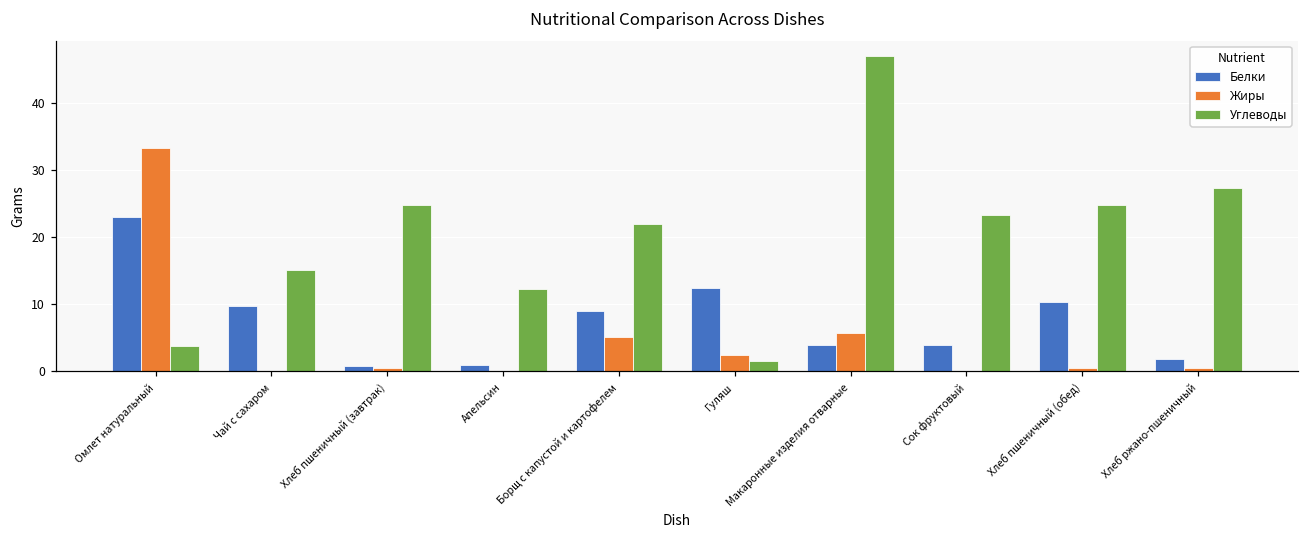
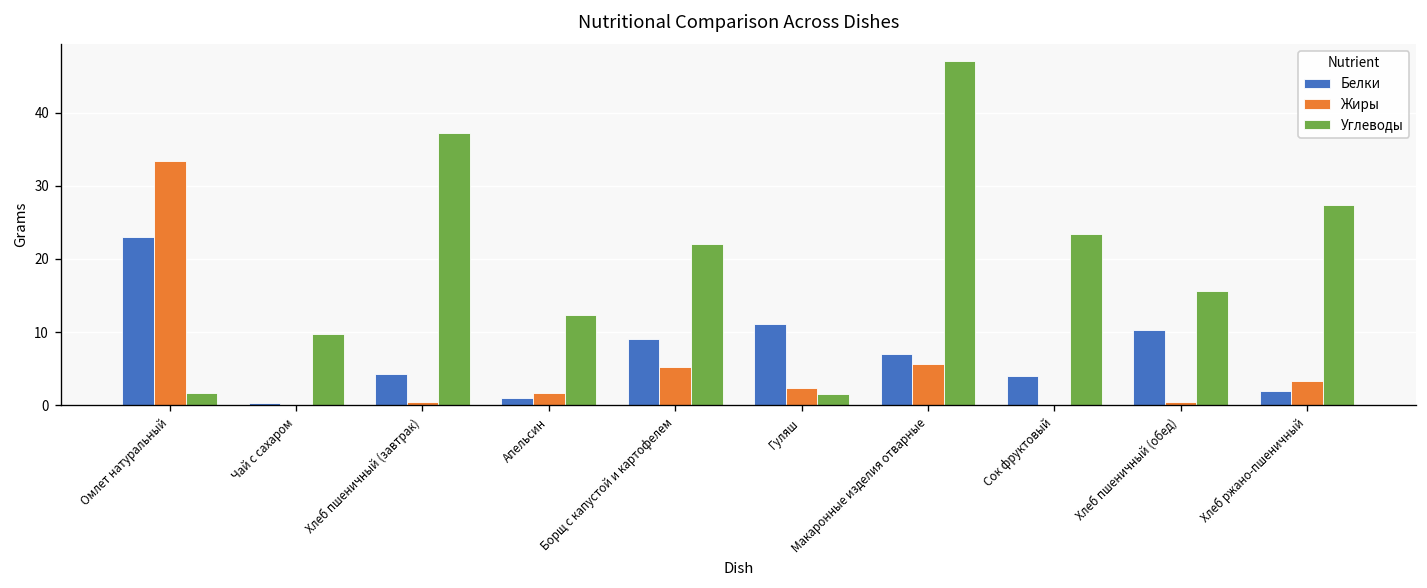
Углеводы, Омлет натуральный: 4 -> 2
Белки, Чай с сахаром: 10 -> 0
Углеводы, Чай с сахаром: 15 -> 10
Белки, Хлеб пшеничный (завтрак): 1 -> 4
Углеводы, Хлеб пшеничный (завтрак): 25 -> 37
Жиры, Апельсин: 0 -> 2
Белки, Гуляш: 13 -> 11
Белки, Макаронные изделия отварные: 4 -> 7
Углеводы, Хлеб пшеничный (обед): 25 -> 16
Жиры, Хлеб ржано-пшеничный: 0 -> 3
